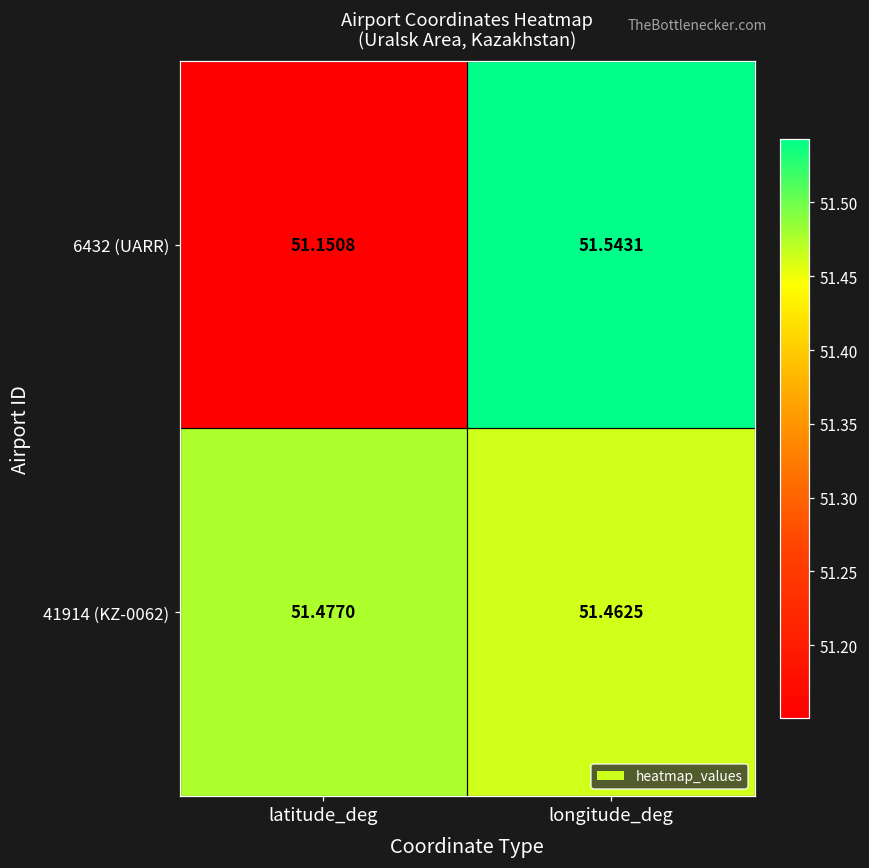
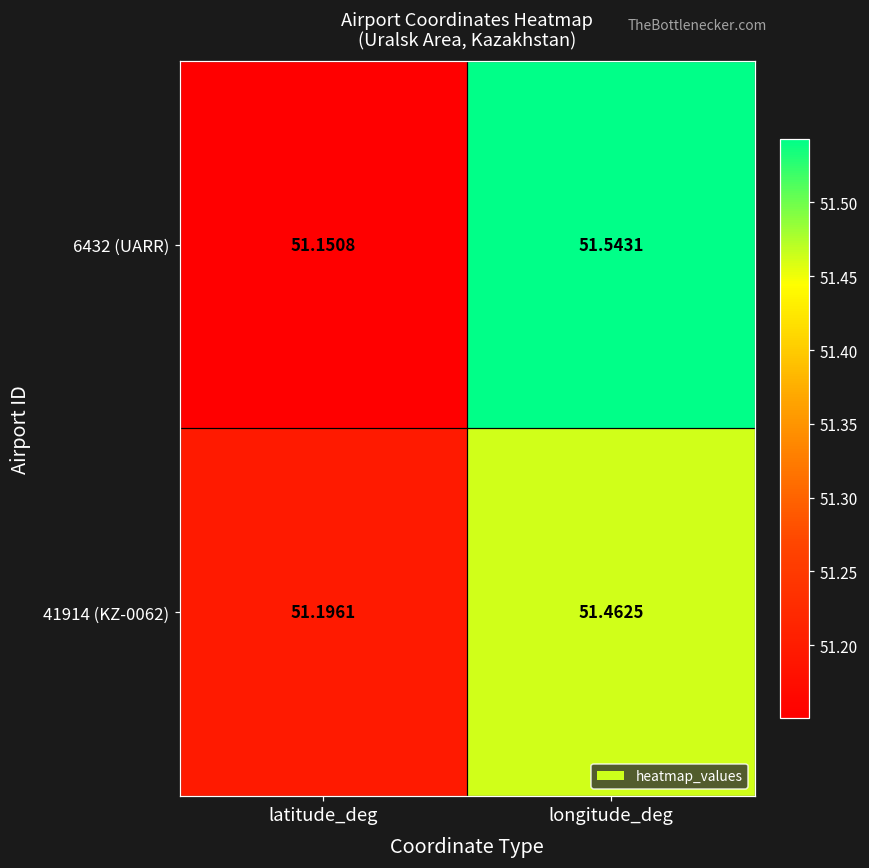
41914 (KZ-0062), latitude_deg: 51.4770 -> 51.1961
